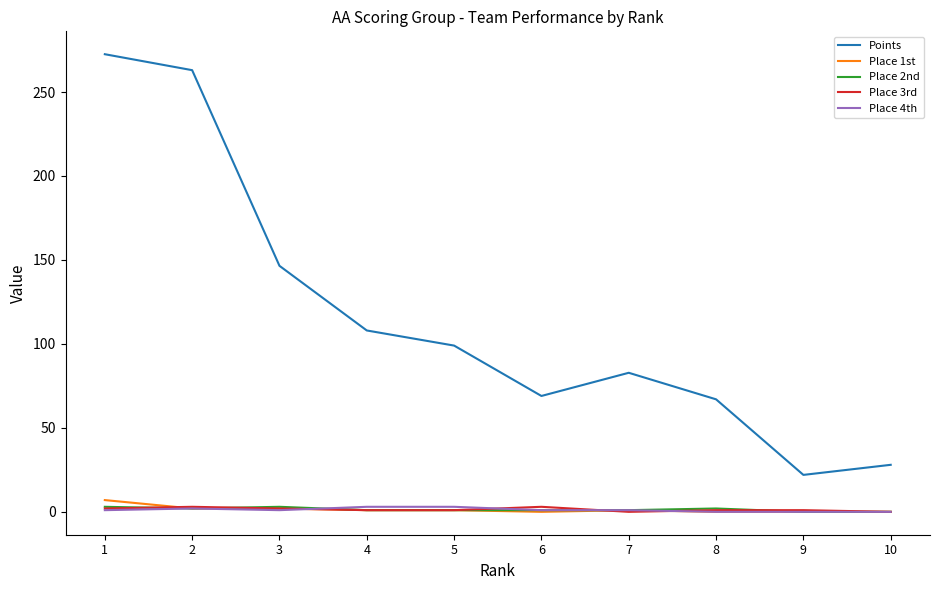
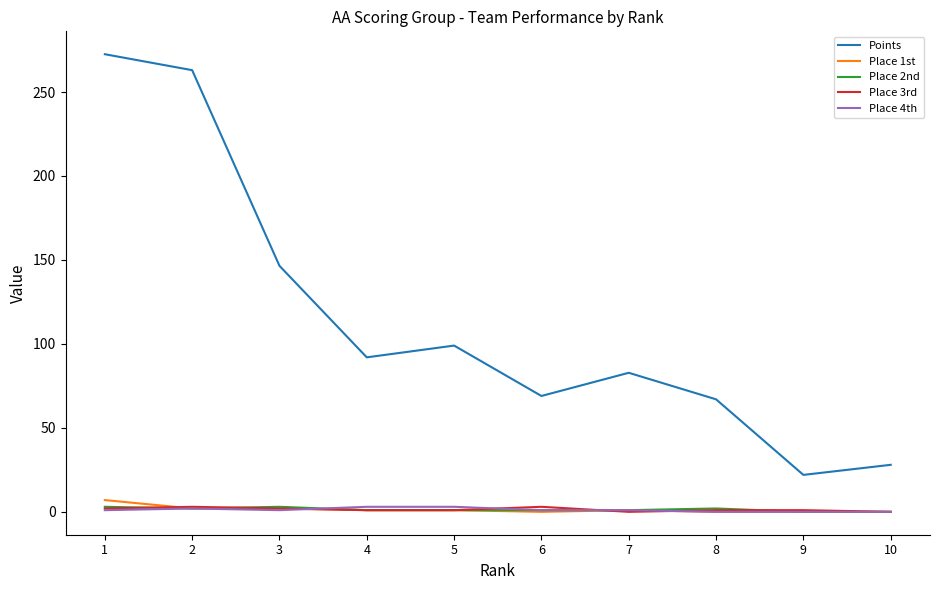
Points, 4: 108 -> 92
